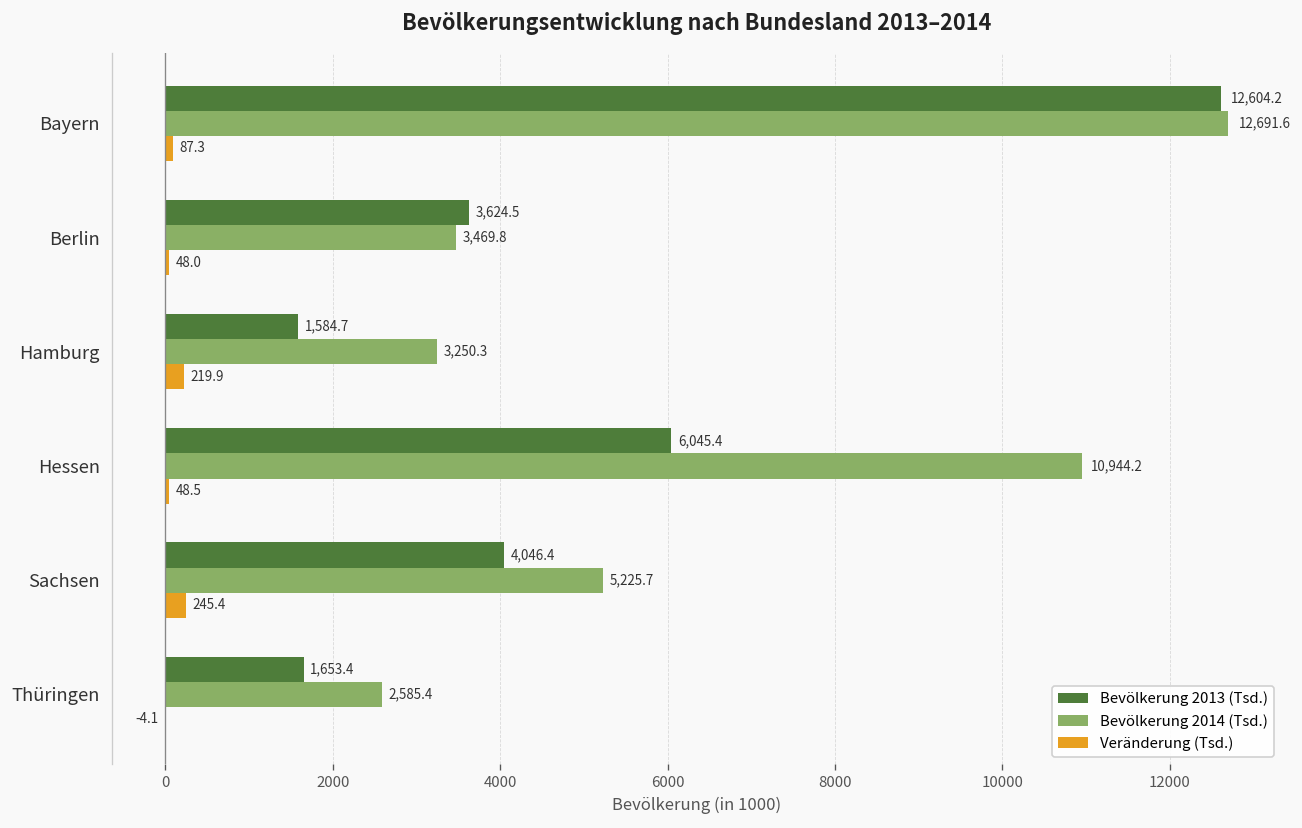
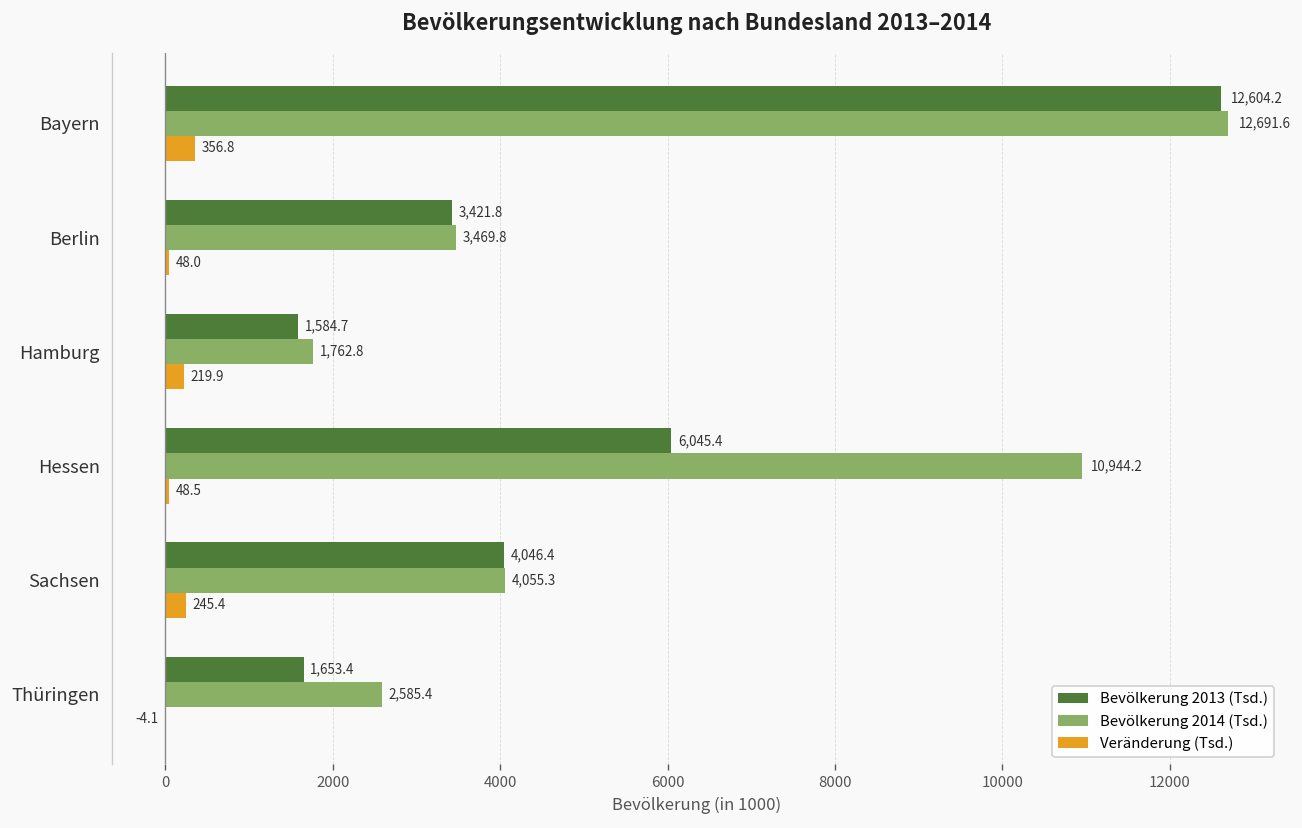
Veränderung (Tsd.), Bayern: 87.3 -> 356.8
Bevölkerung 2013 (Tsd.), Berlin: 3,624.5 -> 3,421.8
Bevölkerung 2014 (Tsd.), Hamburg: 3,250.3 -> 1,762.8
Bevölkerung 2014 (Tsd.), Sachsen: 5,225.7 -> 4,055.3
